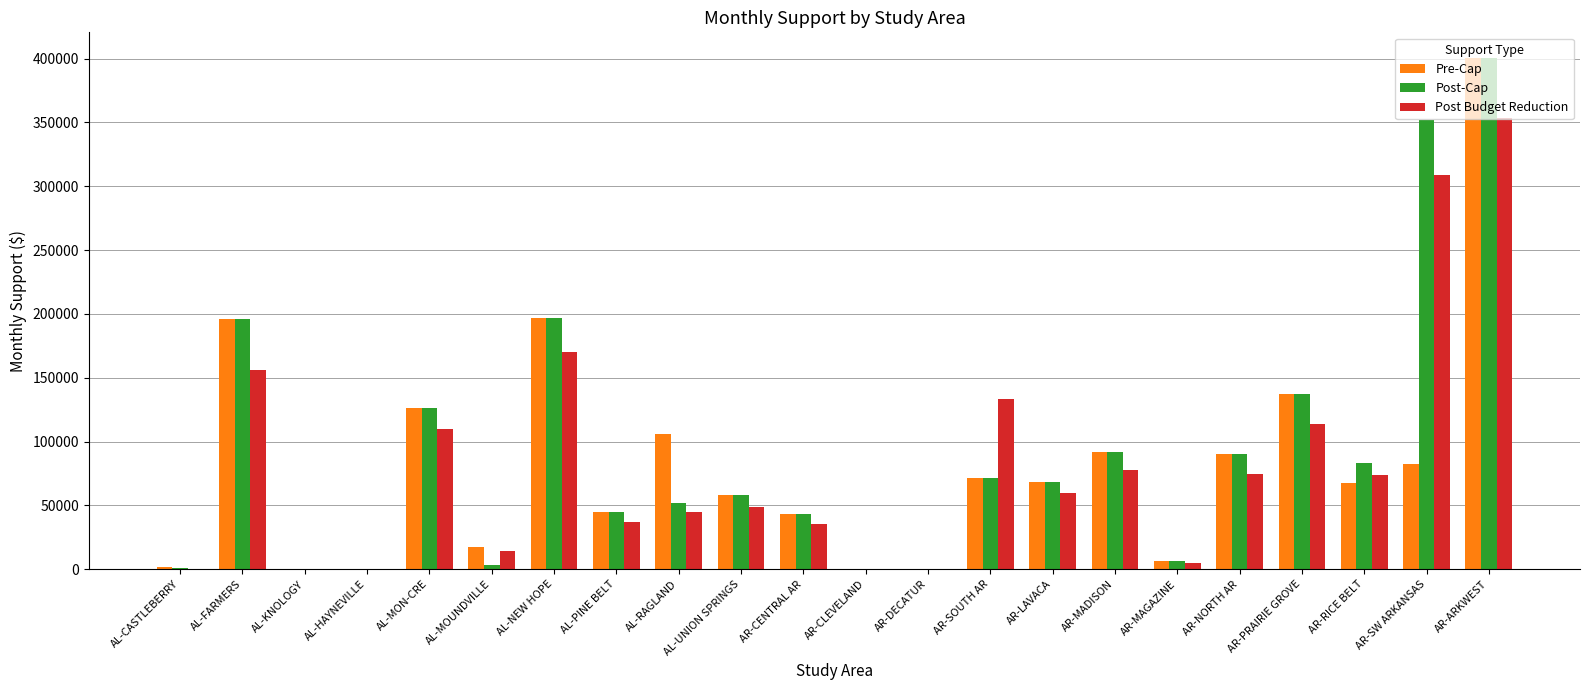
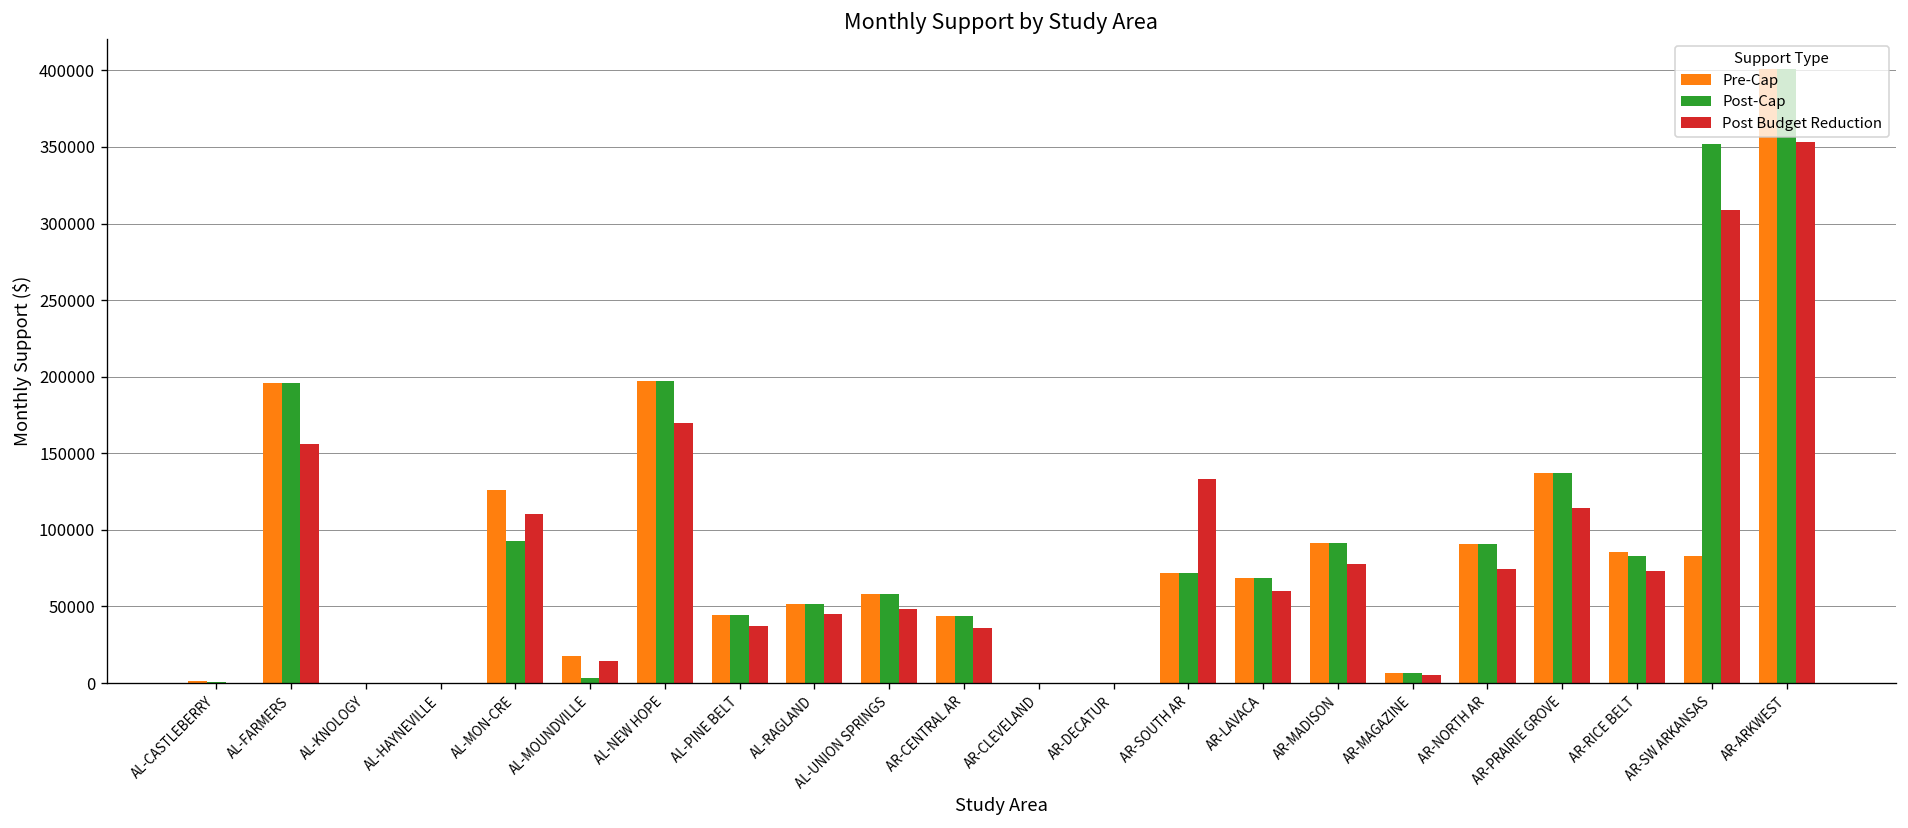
Post-Cap, AL-MON-CRE: 126000 -> 93000
Pre-Cap, AL-RAGLAND: 106000 -> 52000
Pre-Cap, AR-RICE BELT: 67000 -> 86000
